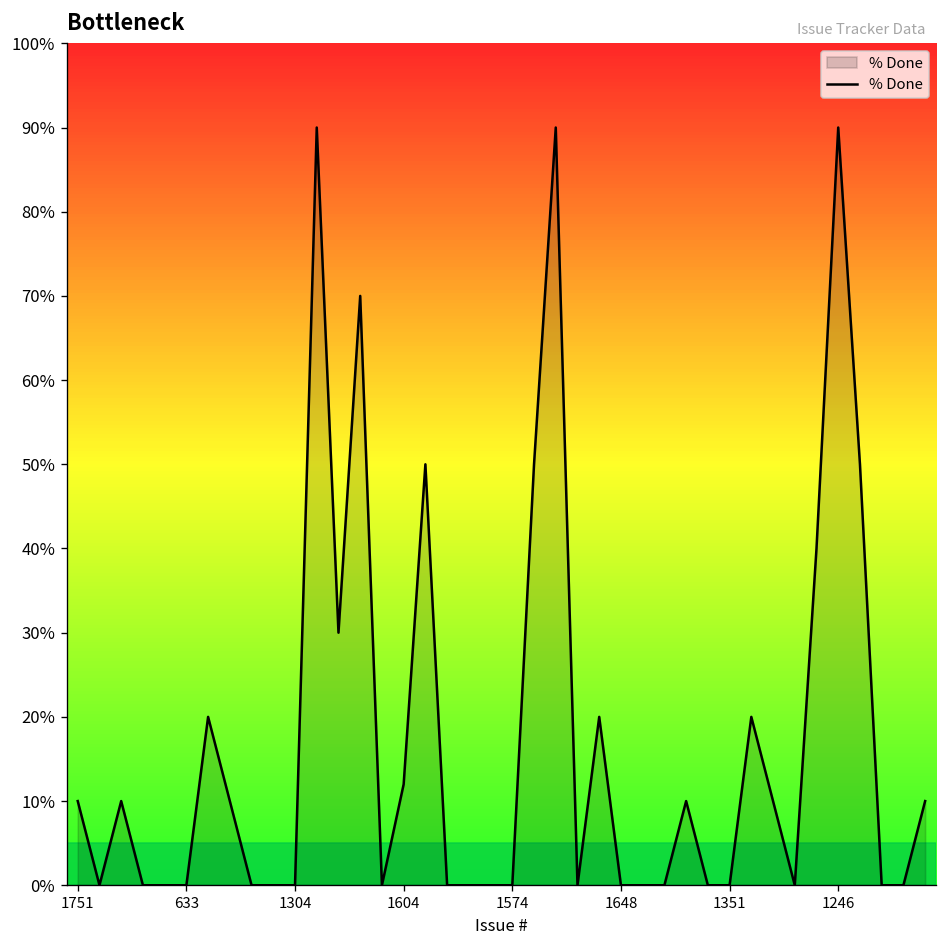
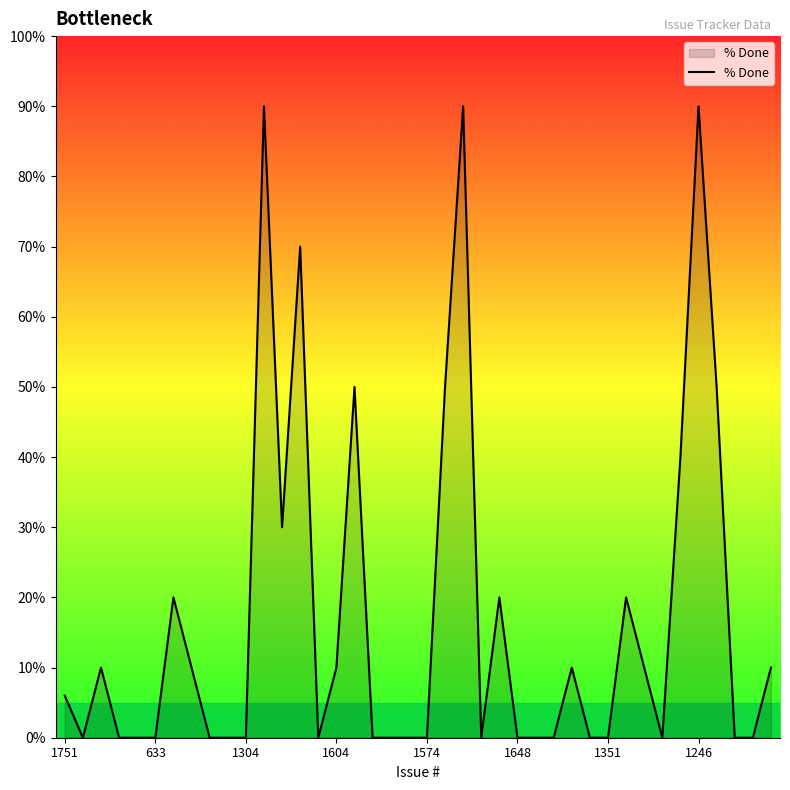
1751: 10% -> 6%
1604: 12% -> 10%
